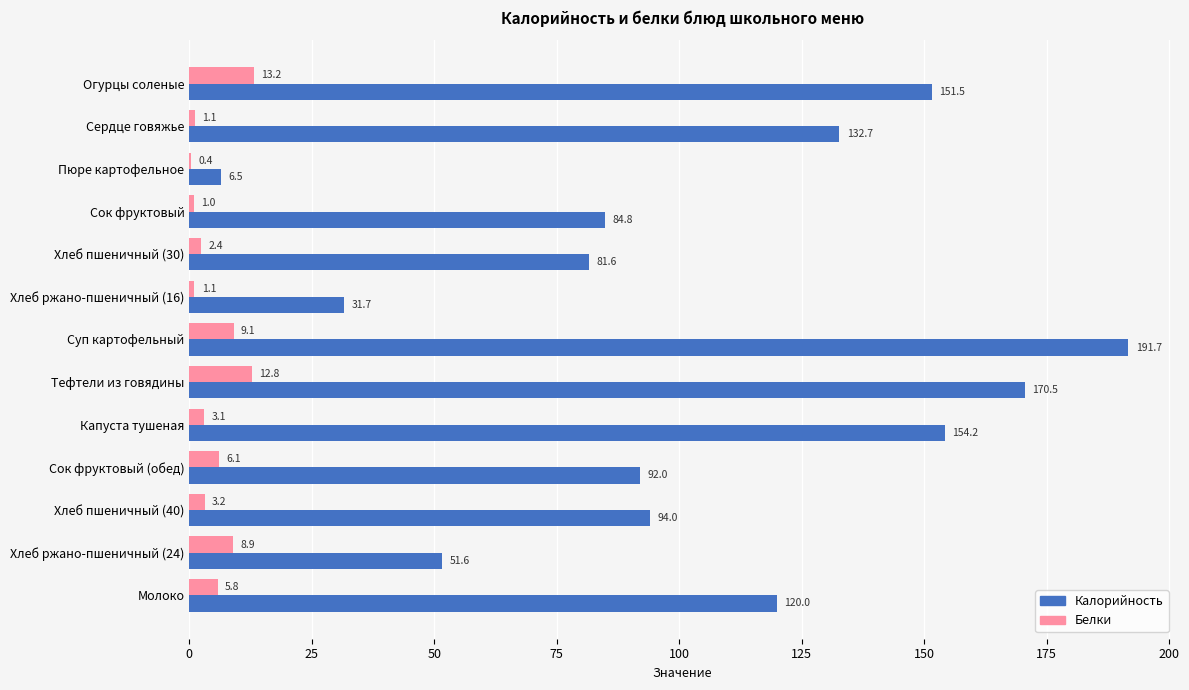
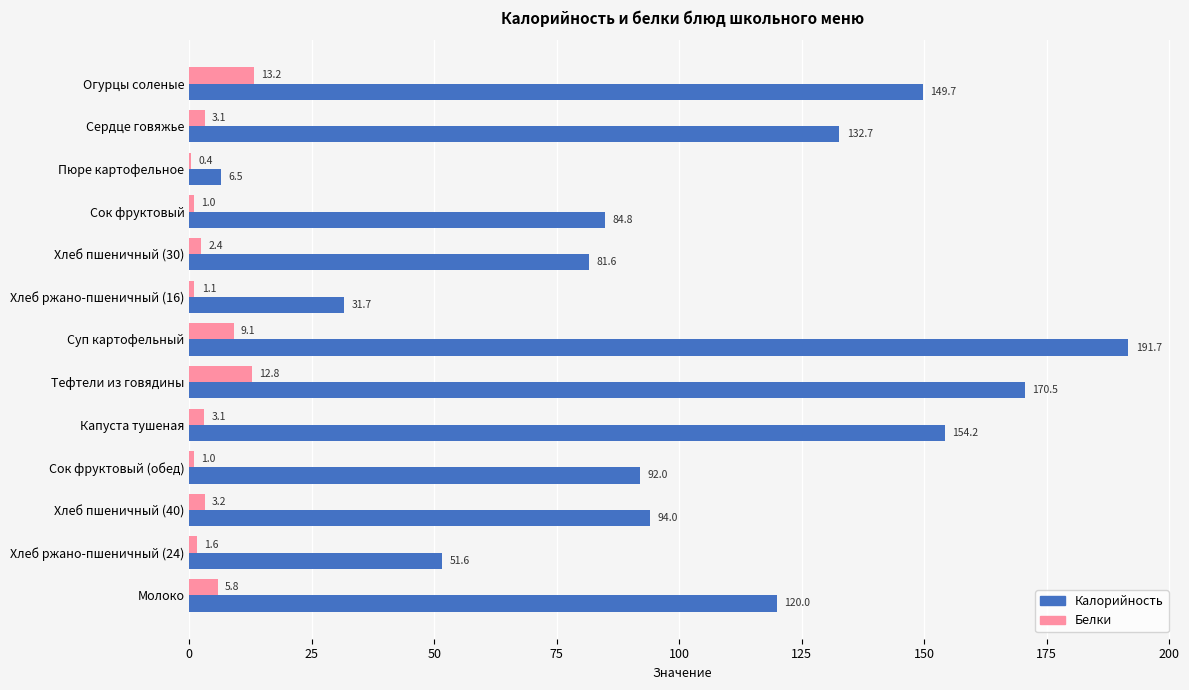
Калорийность, Огурцы соленые: 151.5 -> 149.7
Белки, Сердце говяжье: 1.1 -> 3.1
Белки, Сок фруктовый (обед): 6.1 -> 1.0
Белки, Хлеб ржано-пшеничный (24): 8.9 -> 1.6
